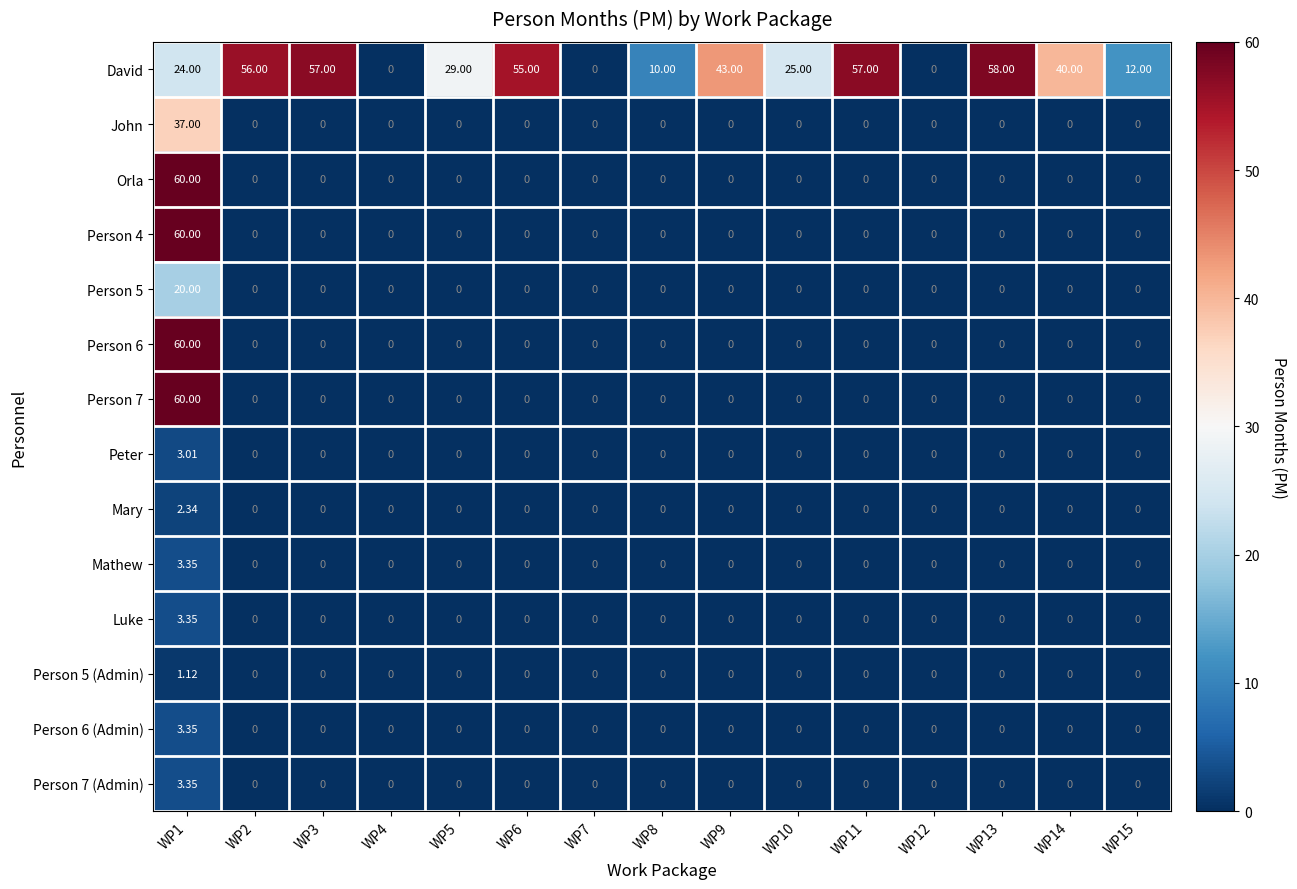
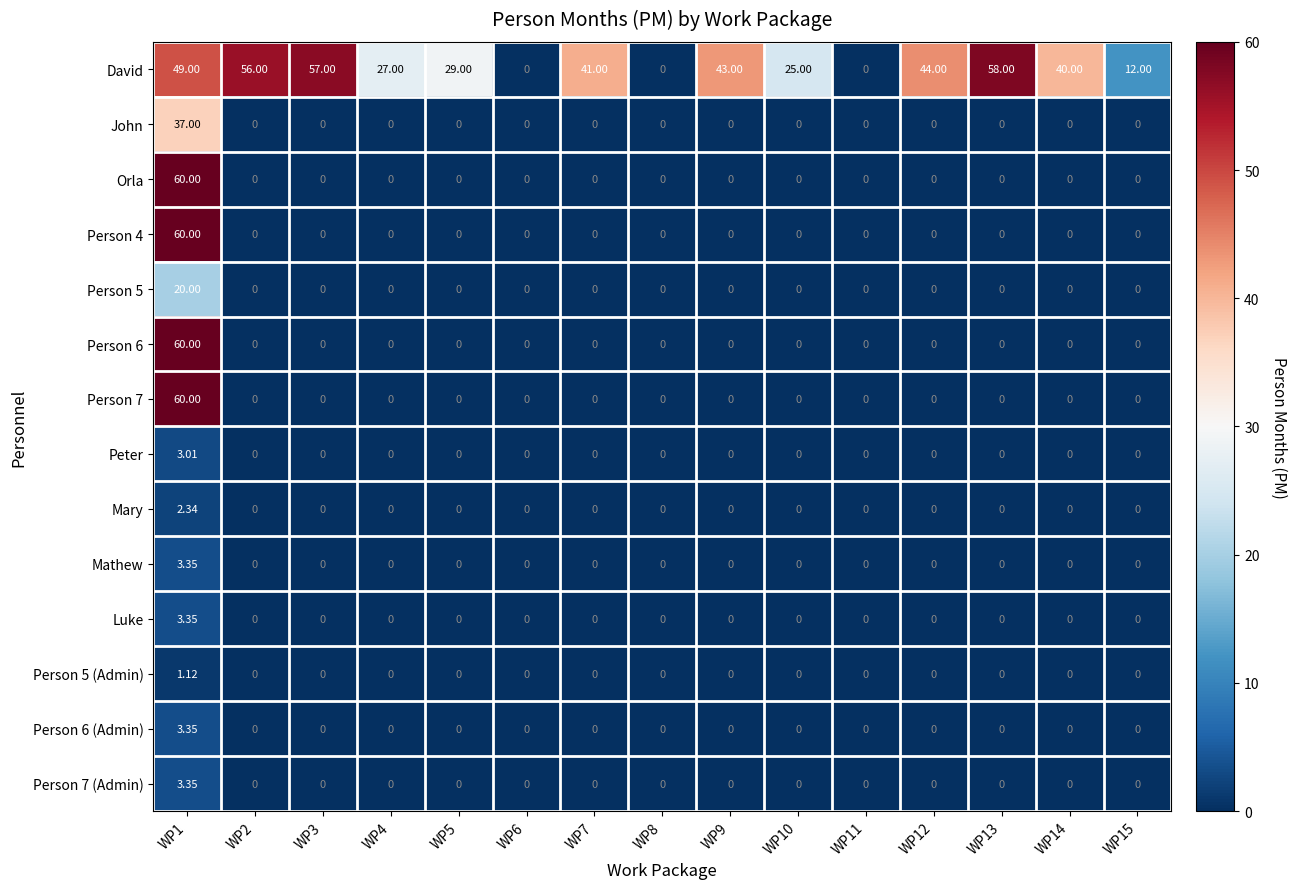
David, WP1: 24.00 -> 49.00
David, WP4: 0 -> 27.00
David, WP6: 55.00 -> 0
David, WP7: 0 -> 41.00
David, WP8: 10.00 -> 0
David, WP11: 57.00 -> 0
David, WP12: 0 -> 44.00
